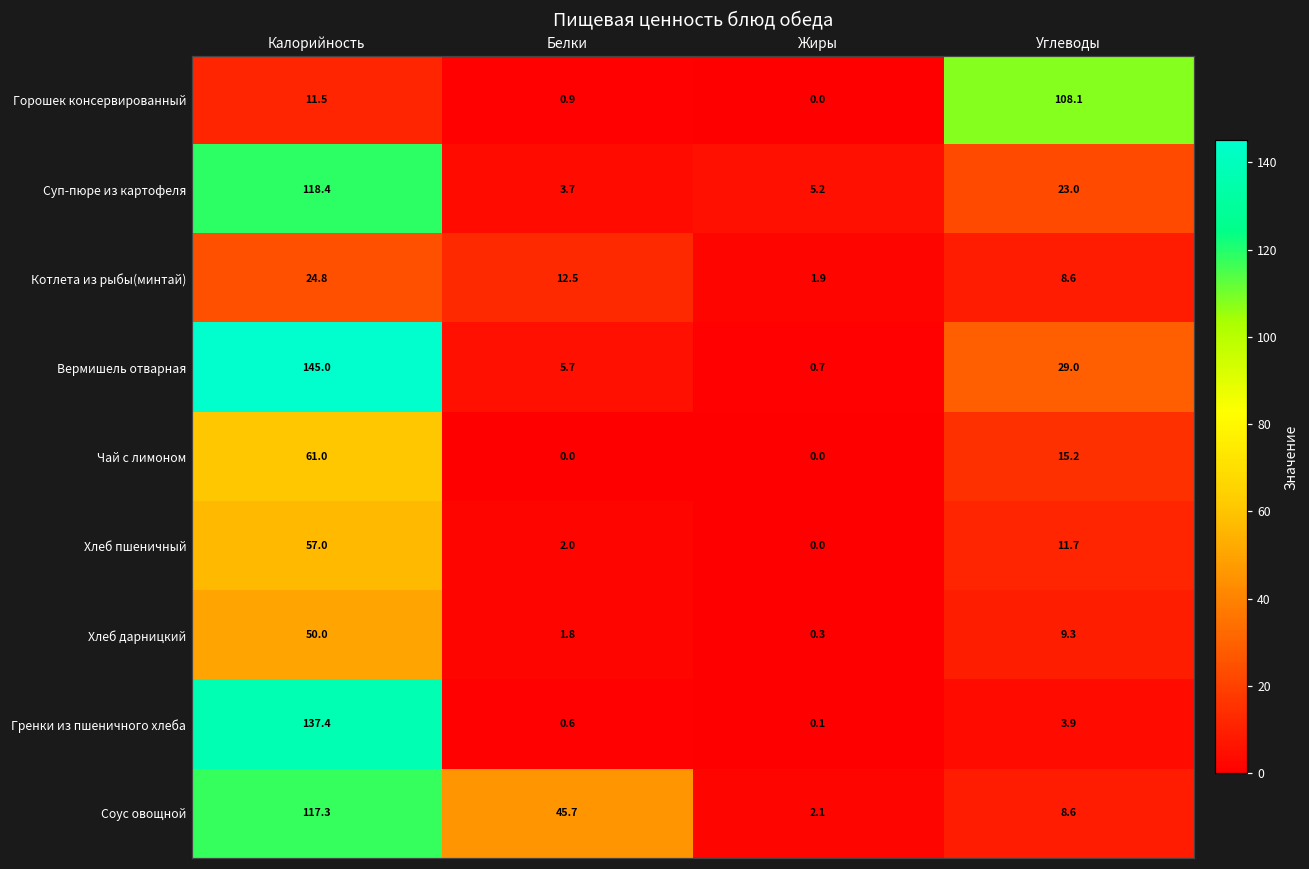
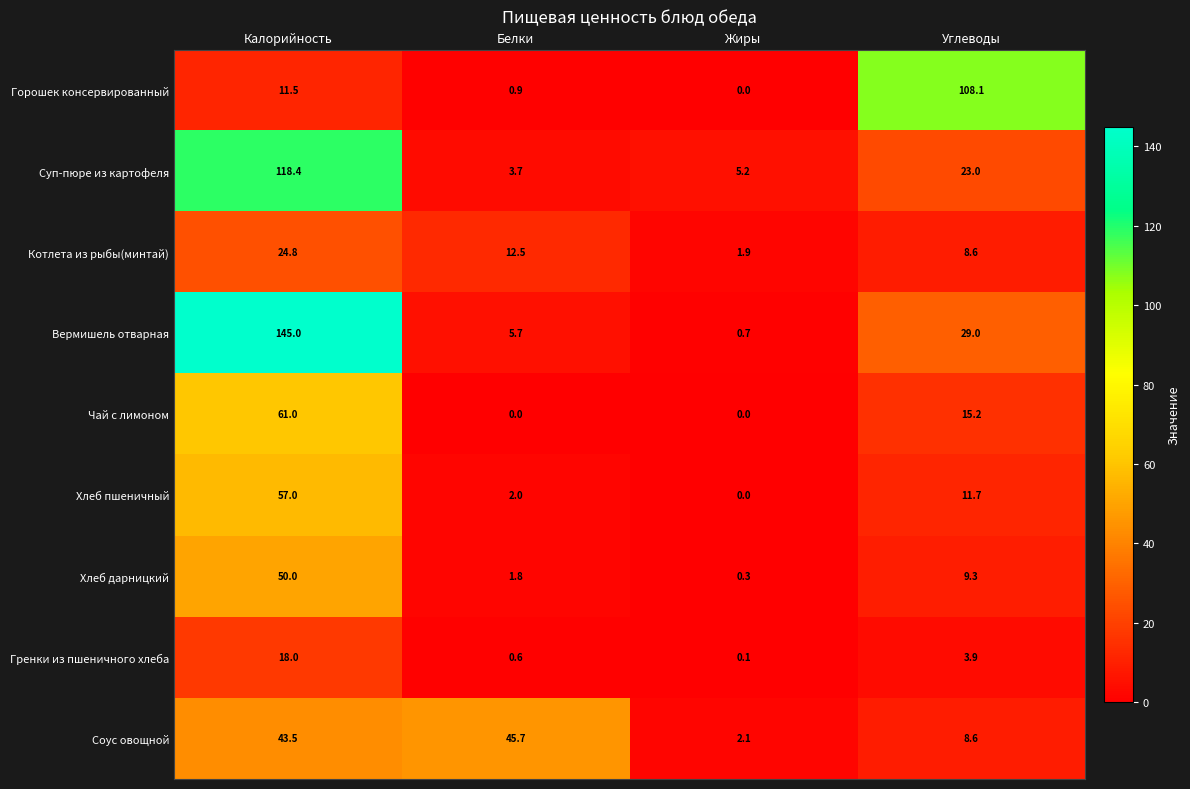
Гренки из пшеничного хлеба, Калорийность: 137.4 -> 18.0
Соус овощной, Калорийность: 117.3 -> 43.5
